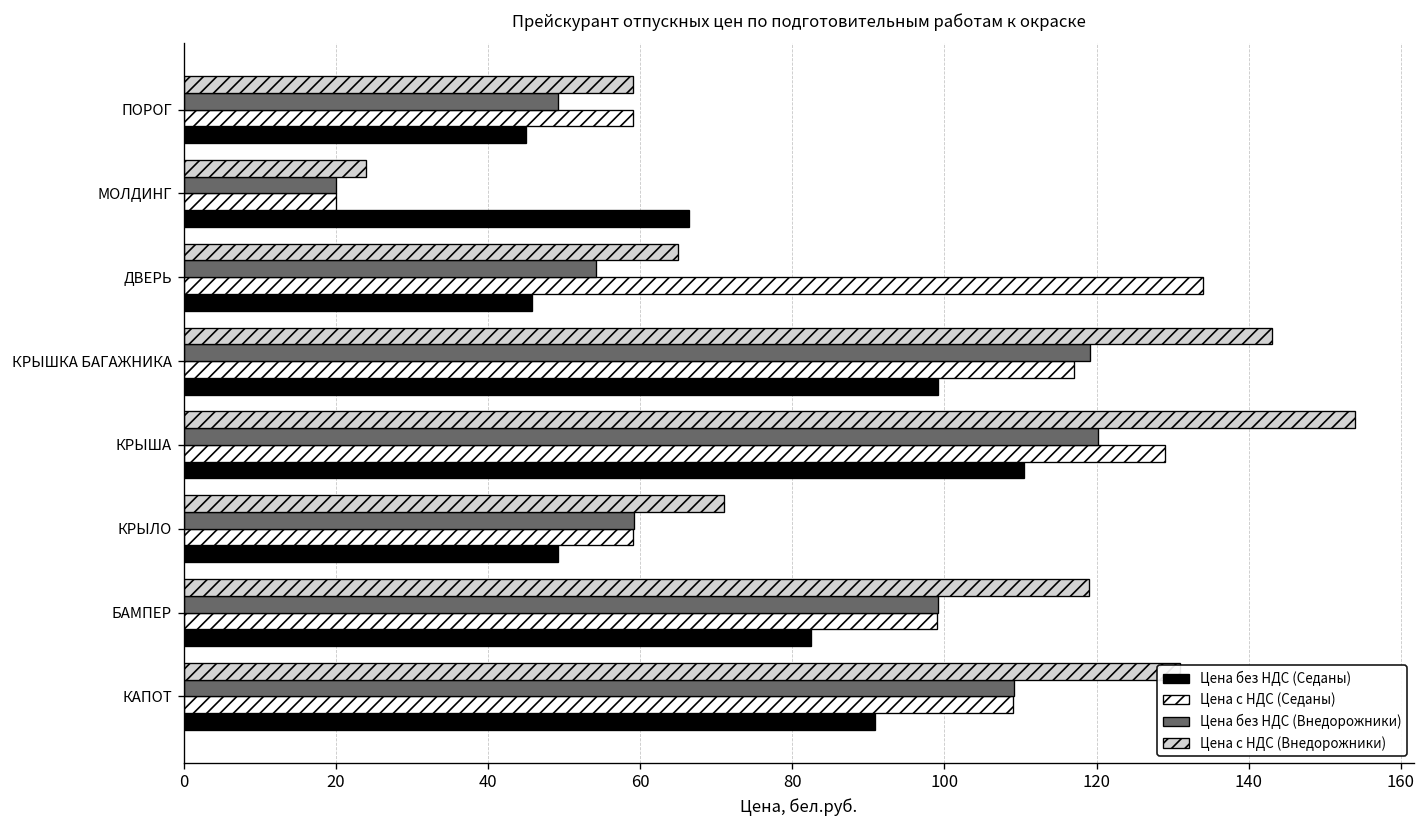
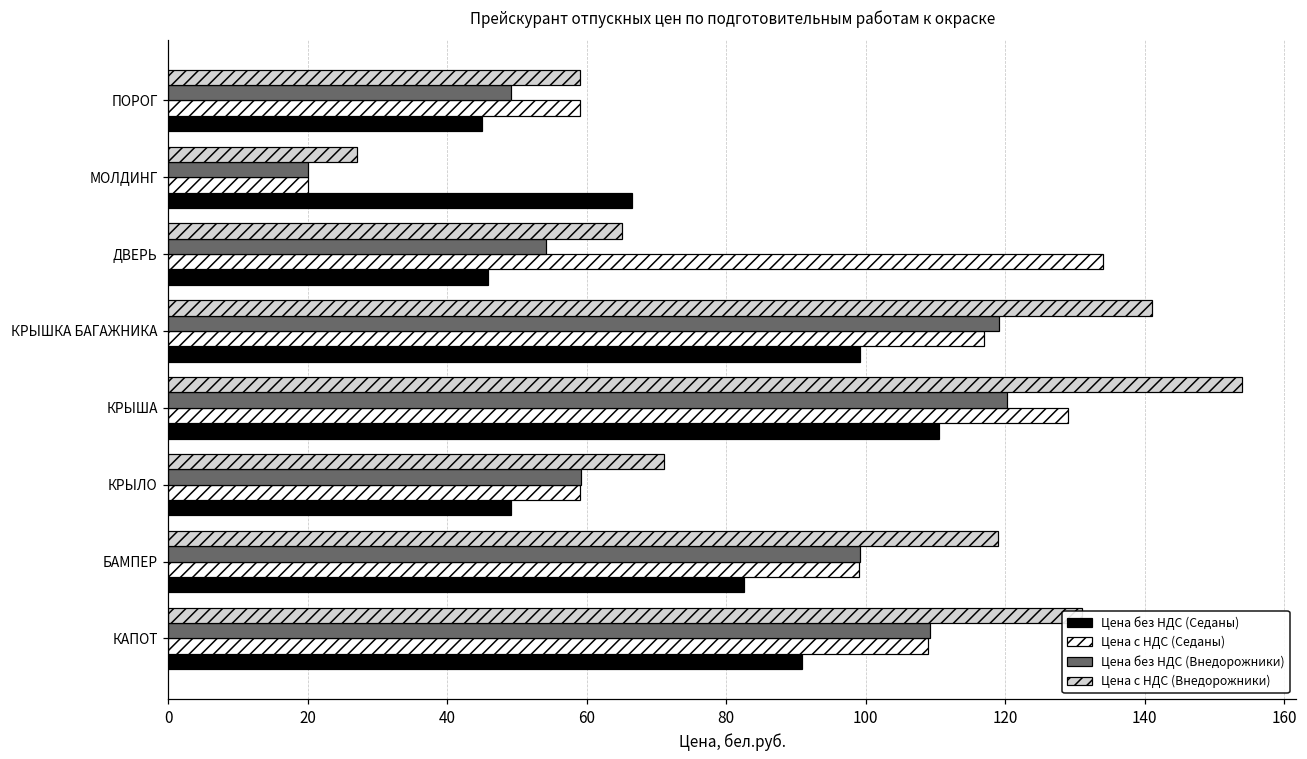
Цена с НДС (Внедорожники), МОЛДИНГ: 24 -> 27
Цена с НДС (Внедорожники), КРЫШКА БАГАЖНИКА: 143 -> 141
